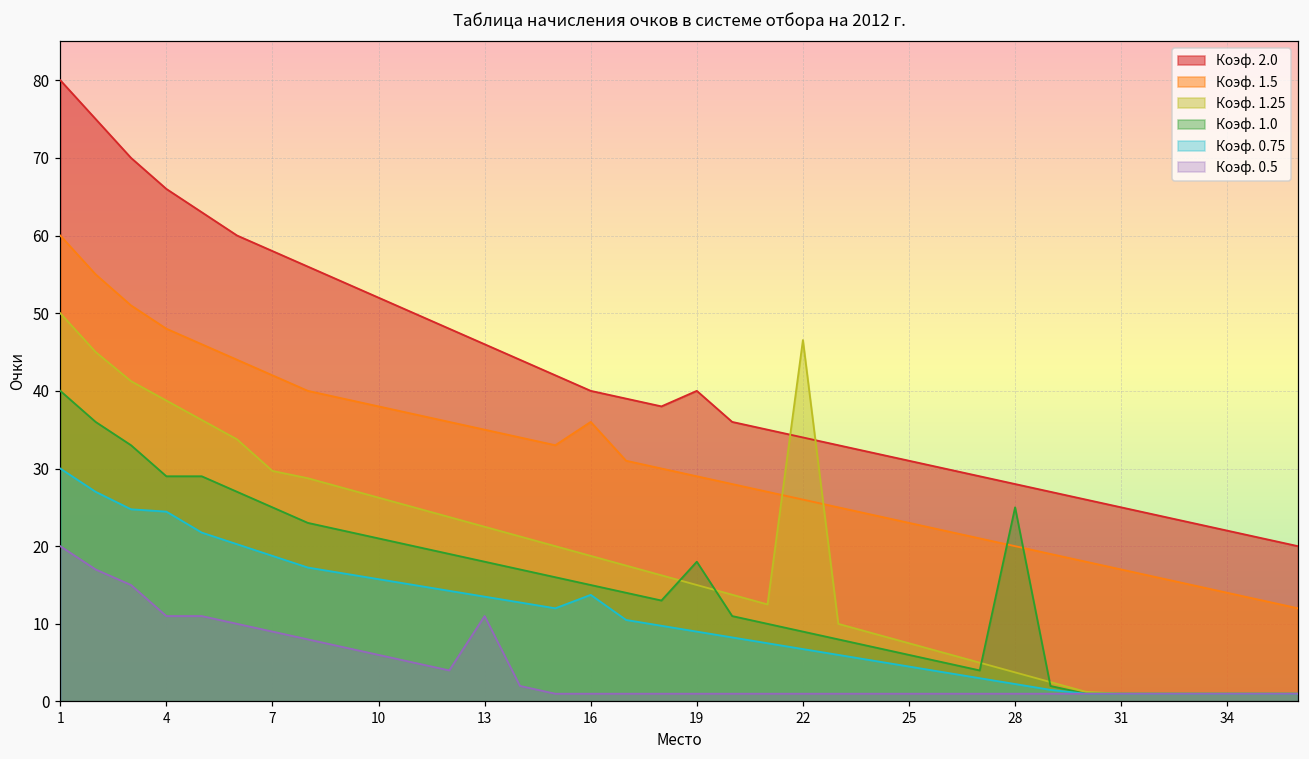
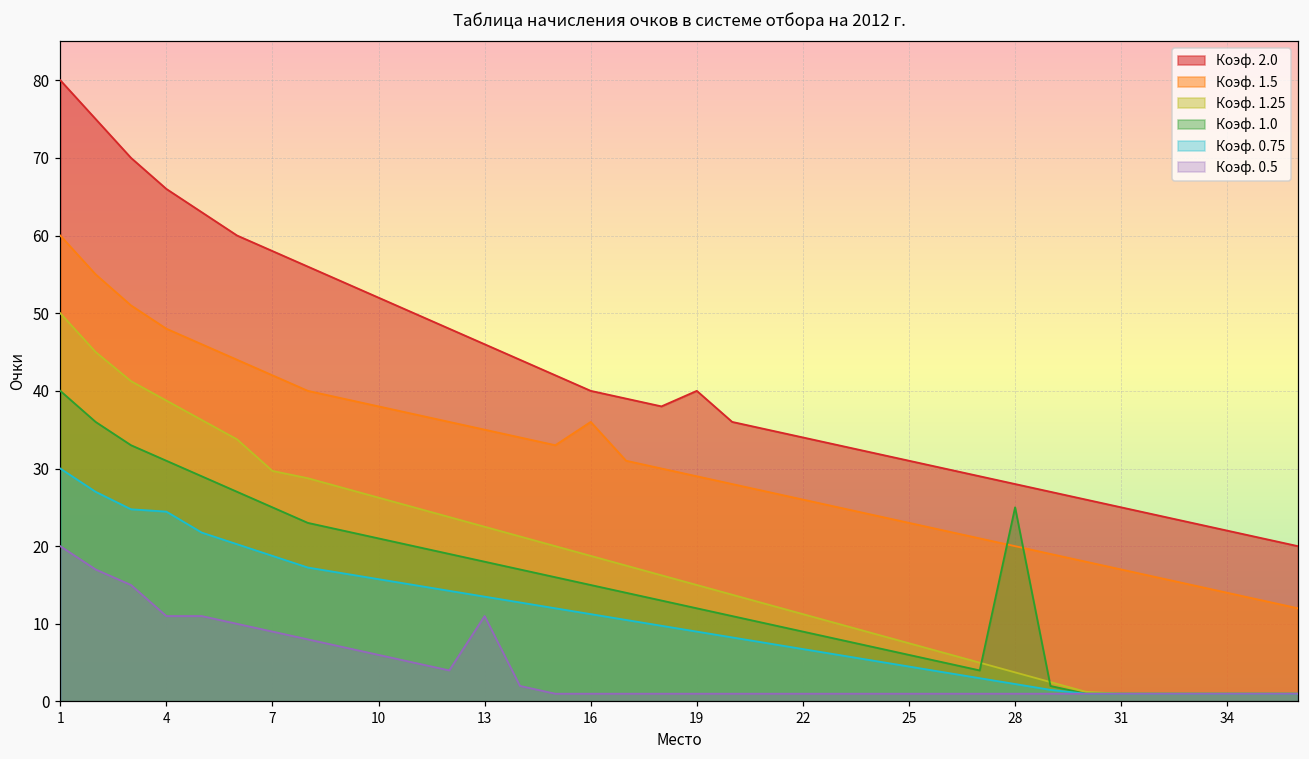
Коэф. 1.0, 4: 29 -> 31
Коэф. 0.75, 16: 14 -> 11
Коэф. 1.0, 19: 18 -> 12
Коэф. 1.25, 22: 47 -> 11
